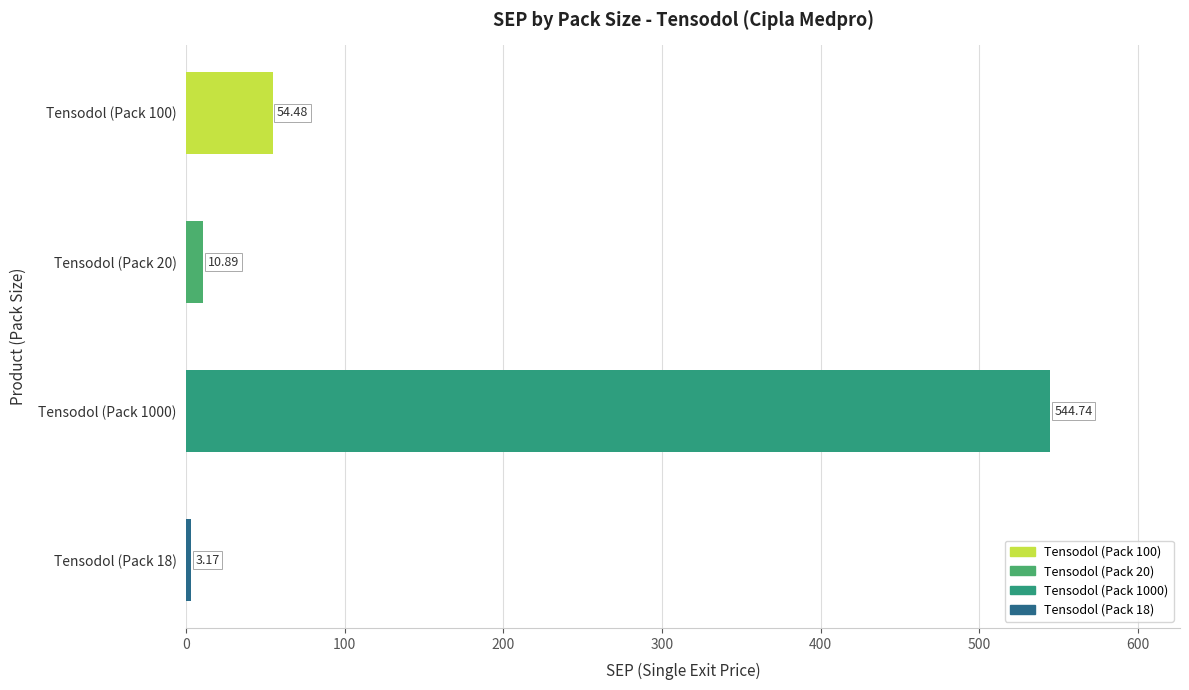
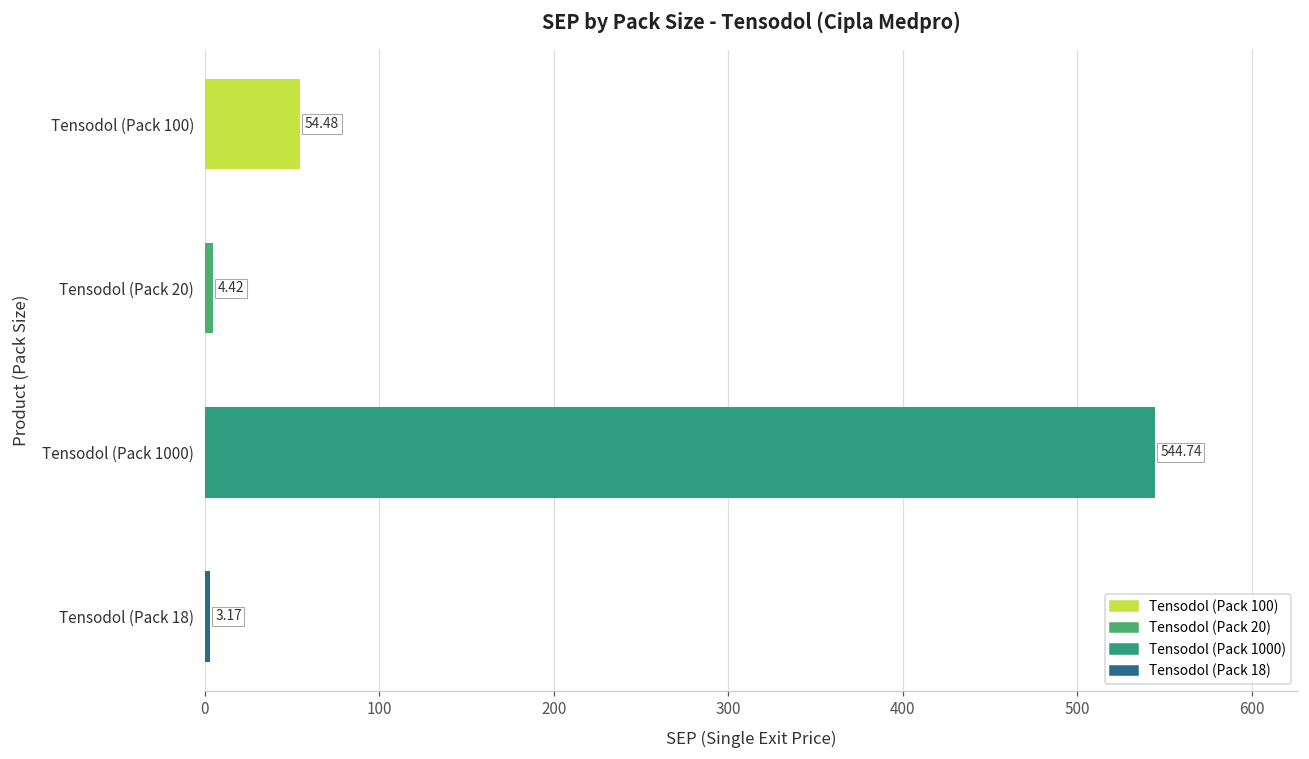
Tensodol (Pack 20): 10.89 -> 4.42
